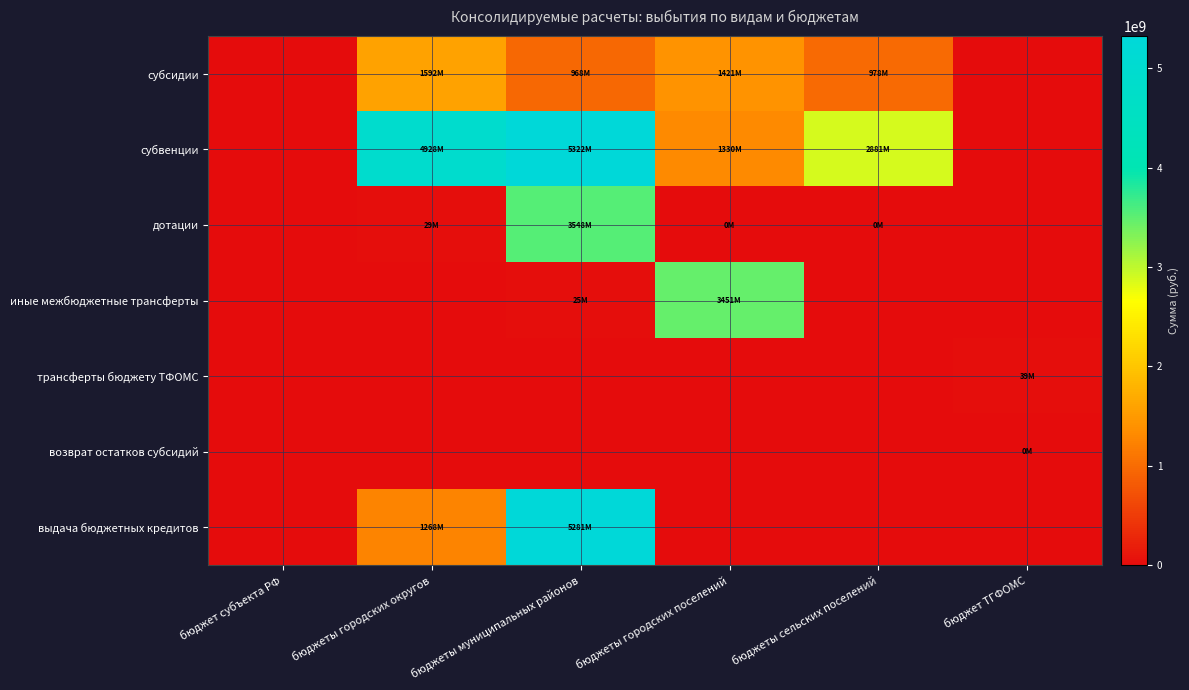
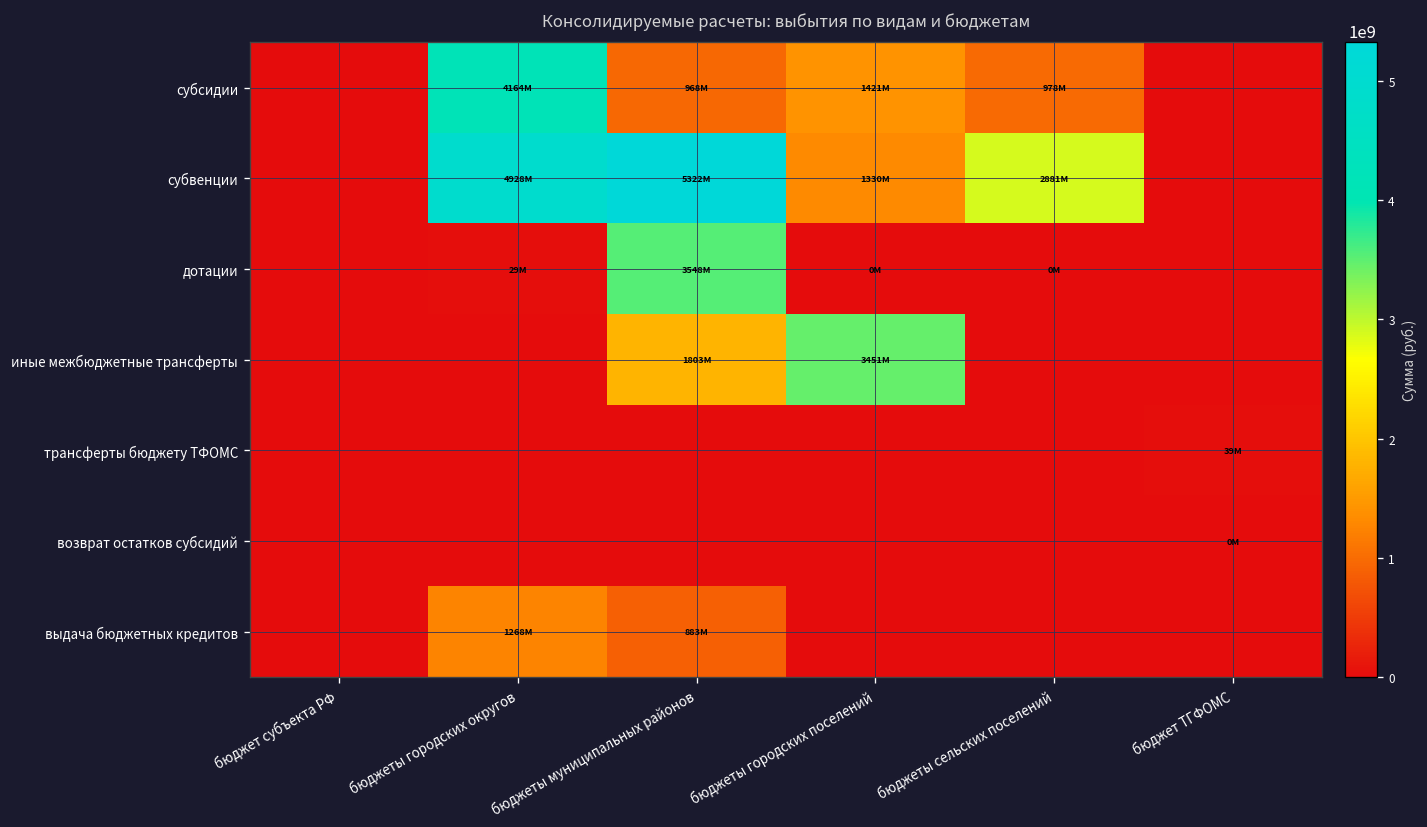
субсидии, бюджеты городских округов: 1592M -> 4164M
иные межбюджетные трансферты, бюджеты муниципальных районов: 25M -> 1803M
выдача бюджетных кредитов, бюджеты муниципальных районов: 5281M -> 883M
